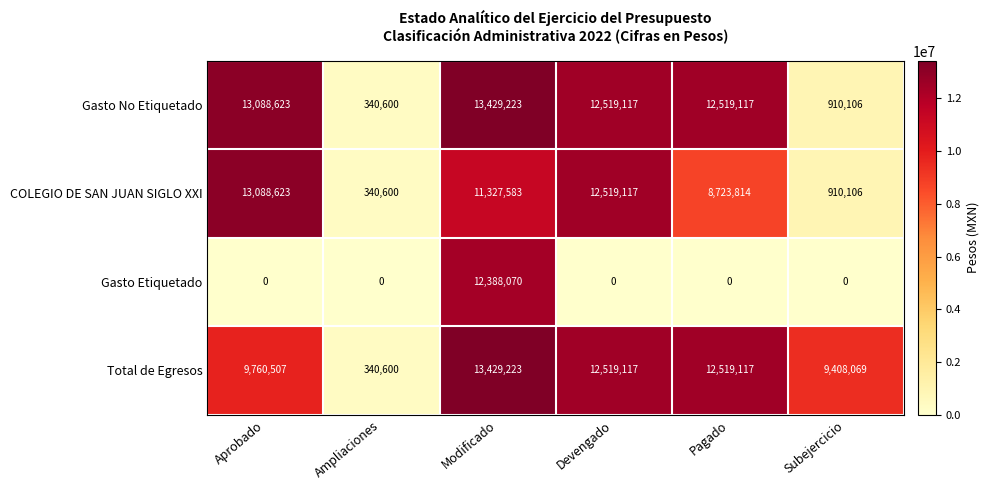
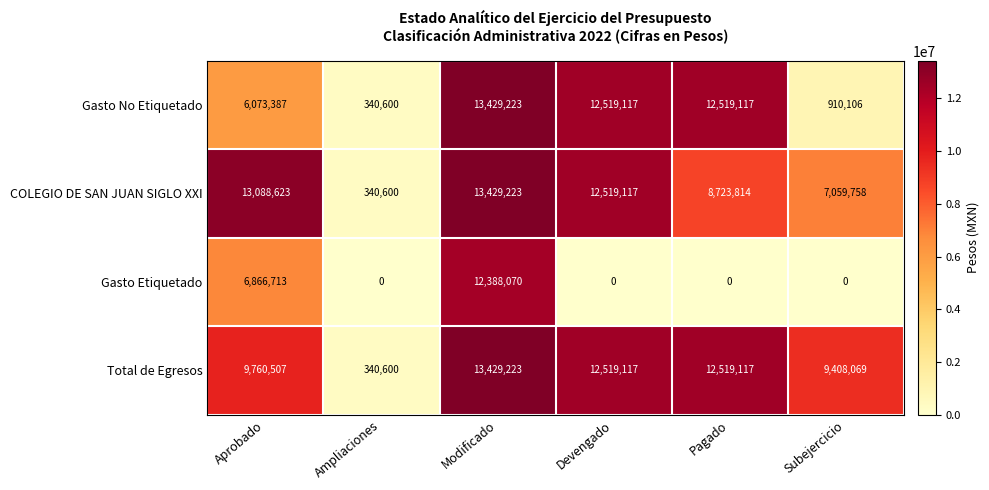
Gasto No Etiquetado, Aprobado: 13,088,623 -> 6,073,387
COLEGIO DE SAN JUAN SIGLO XXI, Modificado: 11,327,583 -> 13,429,223
COLEGIO DE SAN JUAN SIGLO XXI, Subejercicio: 910,106 -> 7,059,758
Gasto Etiquetado, Aprobado: 0 -> 6,866,713
